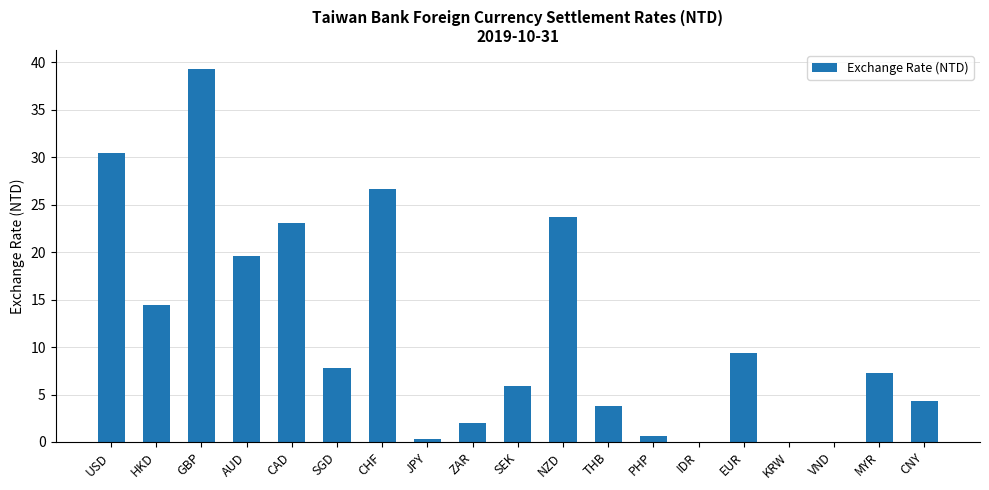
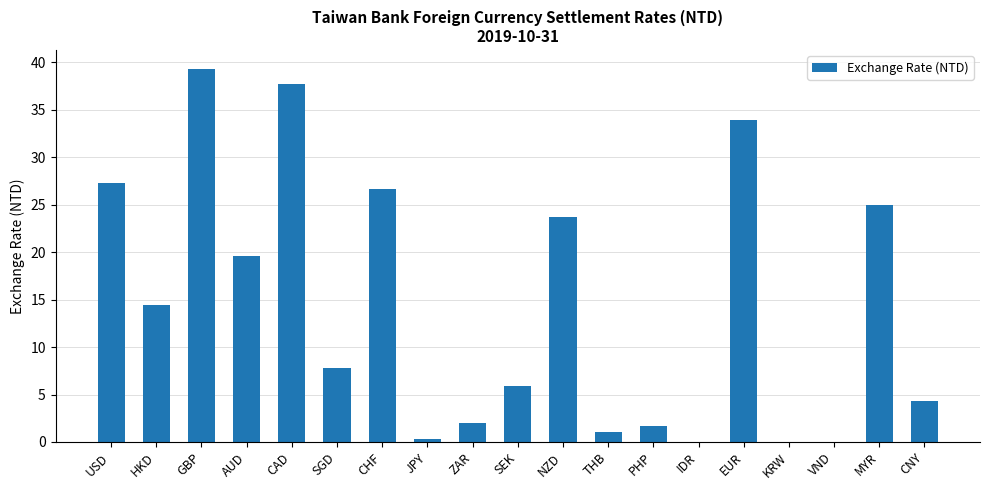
USD: 30 -> 27
CAD: 23 -> 38
THB: 4 -> 1
PHP: 1 -> 2
EUR: 9 -> 34
MYR: 7 -> 25
